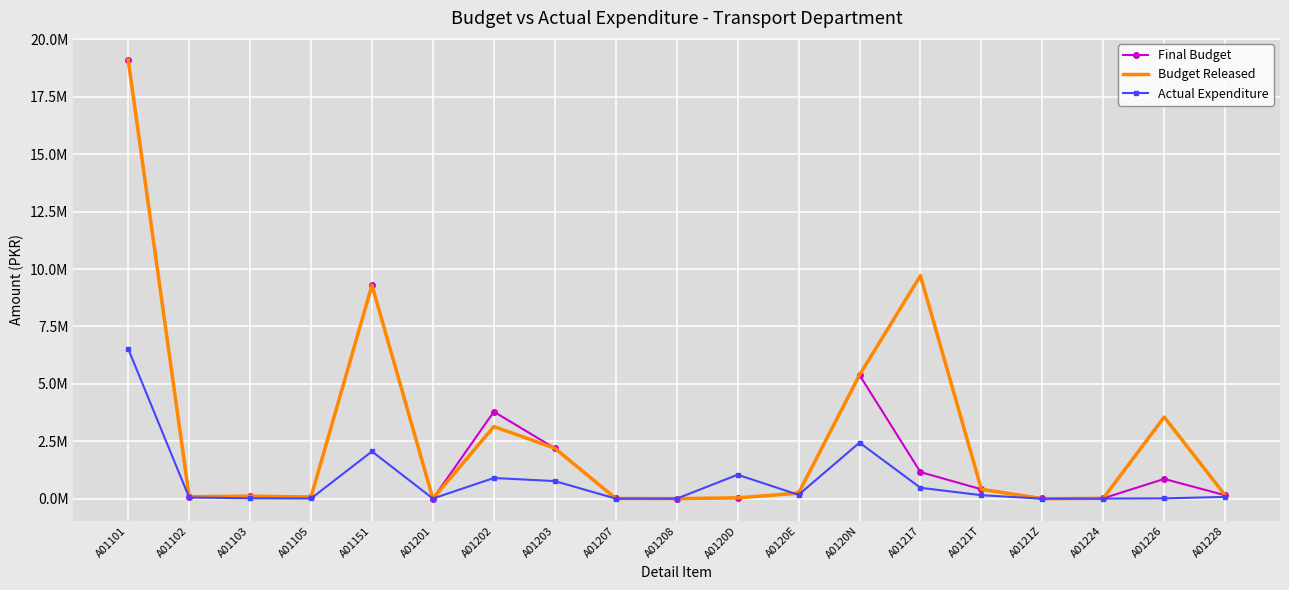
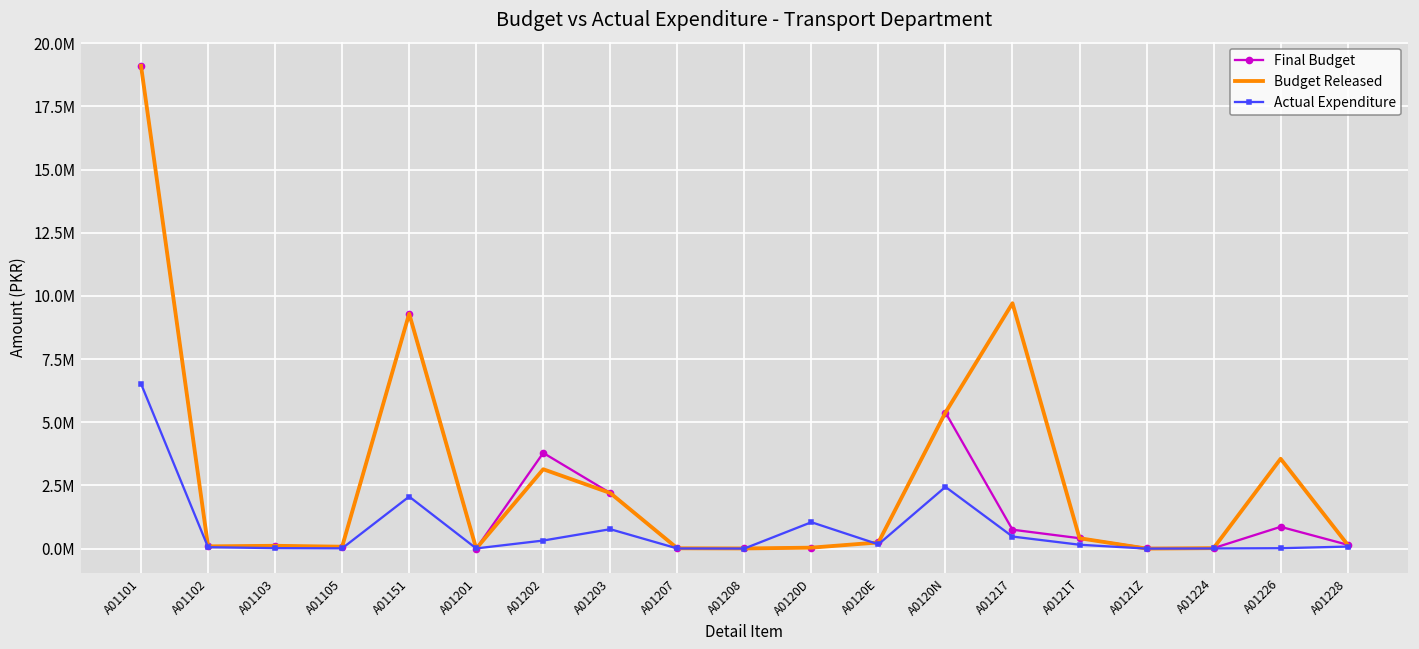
Actual Expenditure, A01202: 900000 -> 300000
Final Budget, A01217: 1200000 -> 700000
